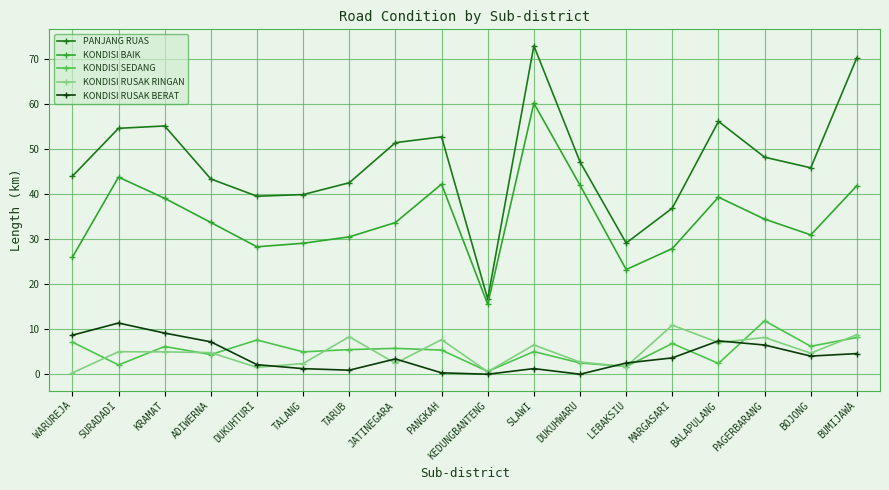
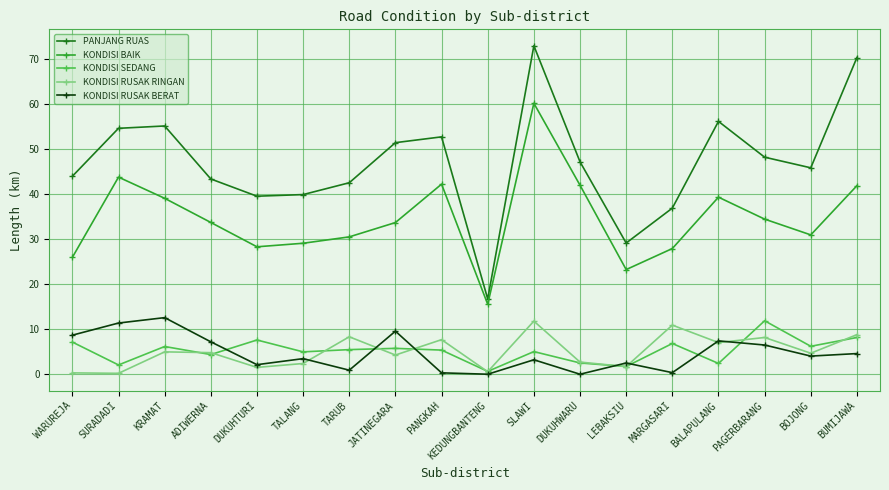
KONDISI RUSAK RINGAN, SURADADI: 5 -> 0
KONDISI RUSAK BERAT, KRAMAT: 9 -> 13
KONDISI RUSAK BERAT, TALANG: 1 -> 3
KONDISI RUSAK RINGAN, JATINEGARA: 2 -> 4
KONDISI RUSAK BERAT, JATINEGARA: 3 -> 10
KONDISI RUSAK RINGAN, SLAWI: 7 -> 12
KONDISI RUSAK BERAT, SLAWI: 1 -> 3
KONDISI RUSAK BERAT, MARGASARI: 4 -> 0
